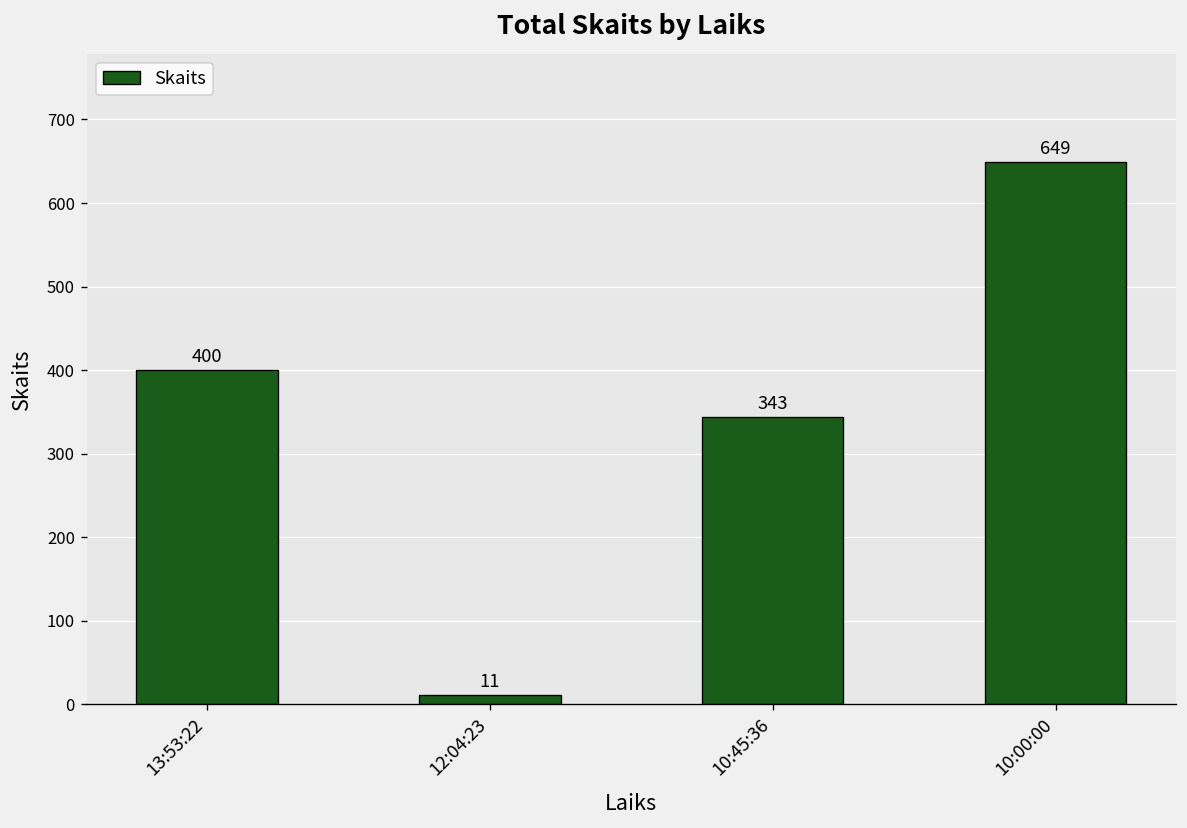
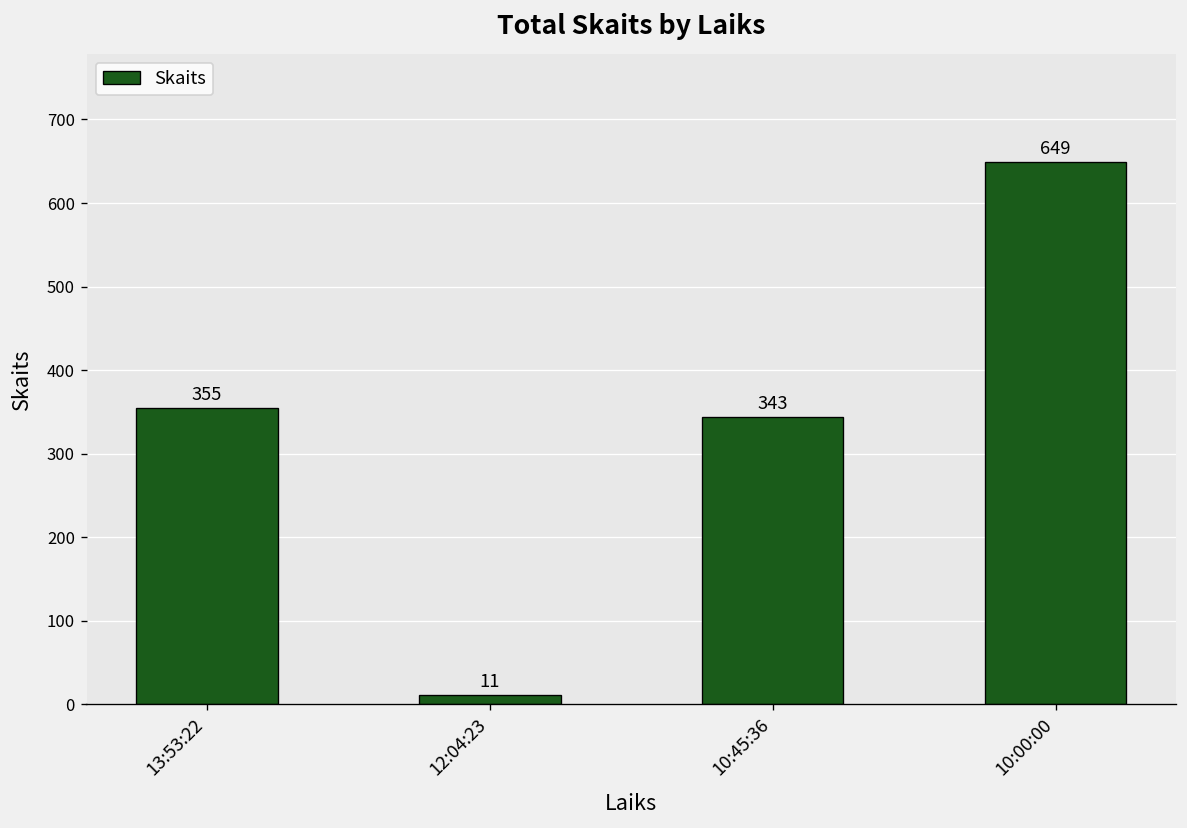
13:53:22: 400 -> 355
